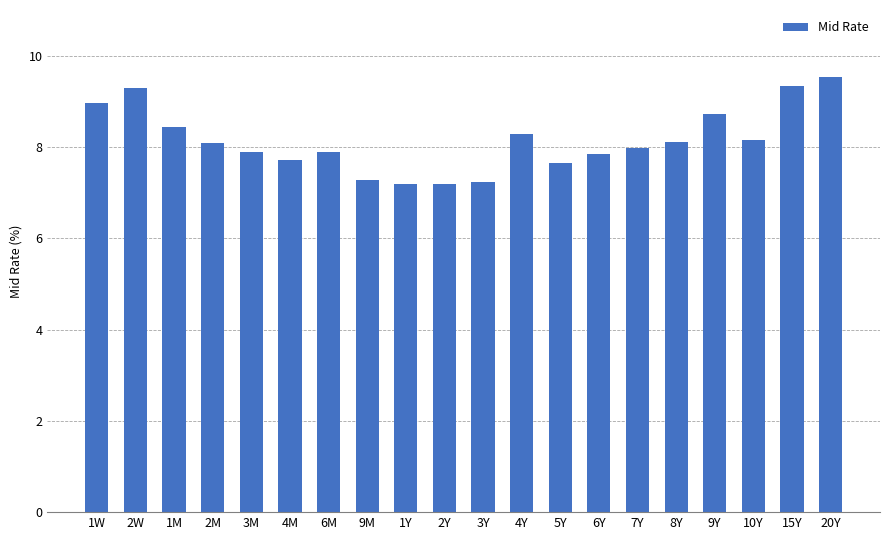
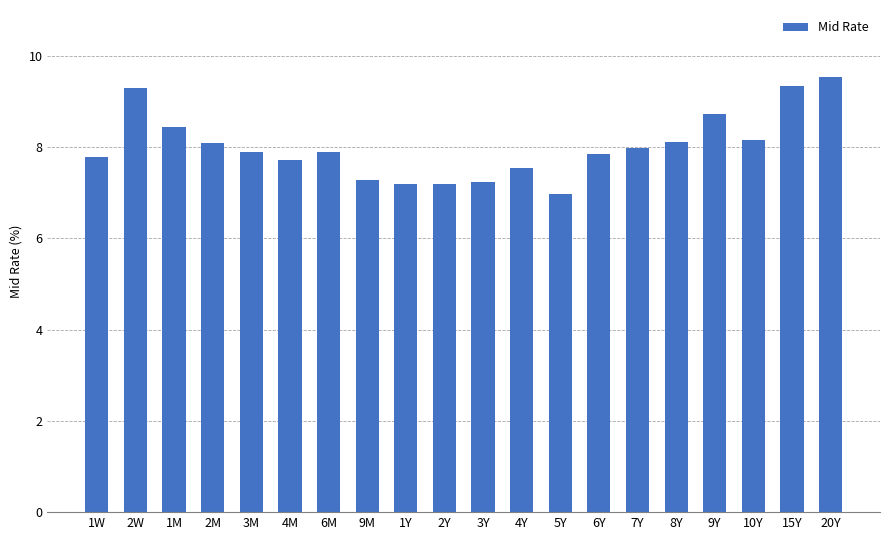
1W: 9.0 -> 7.8
4Y: 8.3 -> 7.5
5Y: 7.7 -> 7.0
